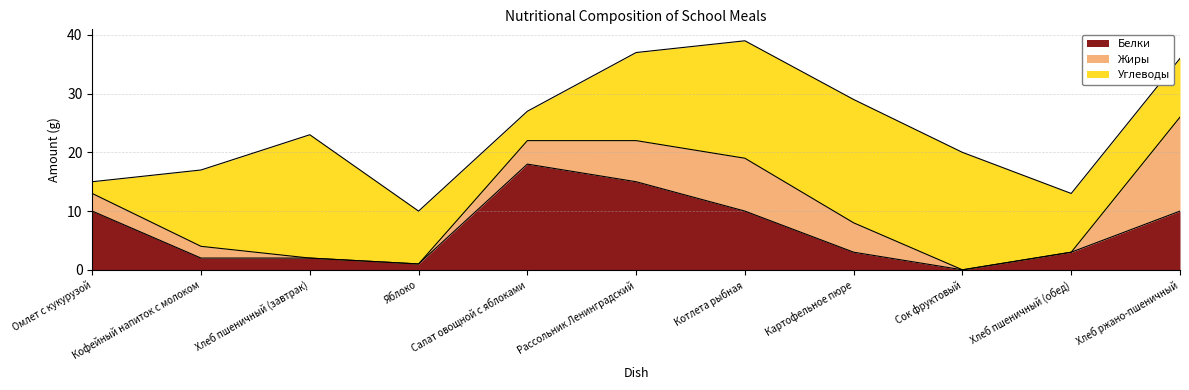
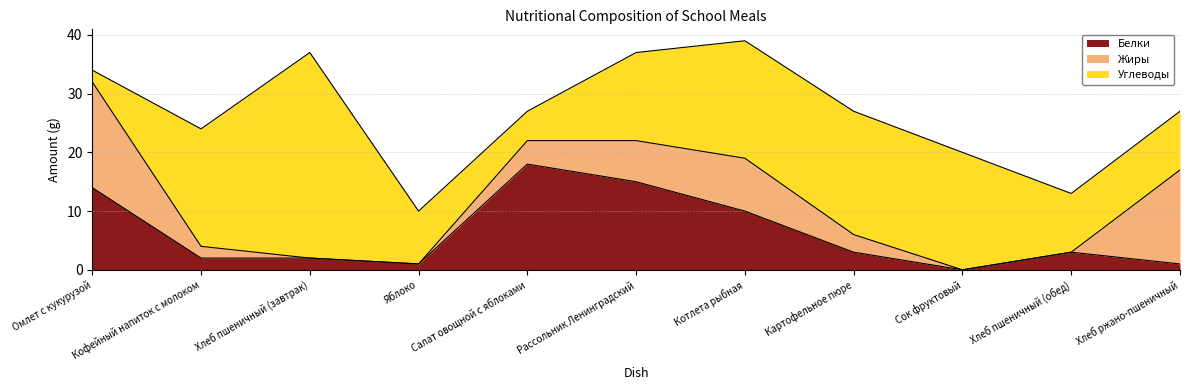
Белки, Омлет с кукурузой: 10 -> 14
Жиры, Омлет с кукурузой: 3 -> 18
Углеводы, Кофейный напиток с молоком: 13 -> 20
Углеводы, Хлеб пшеничный (завтрак): 21 -> 35
Жиры, Картофельное пюре: 5 -> 3
Белки, Хлеб ржано-пшеничный: 10 -> 1
